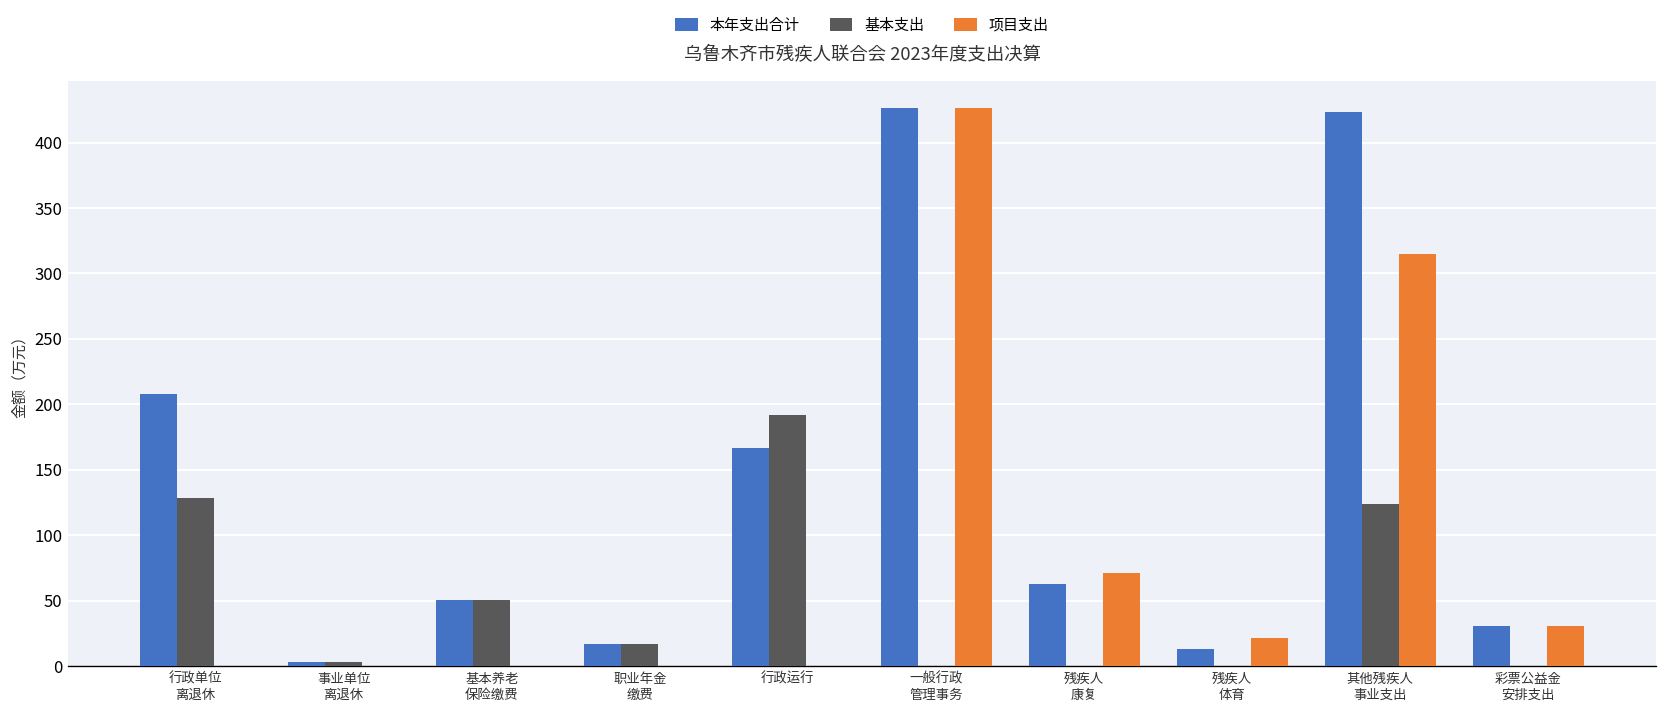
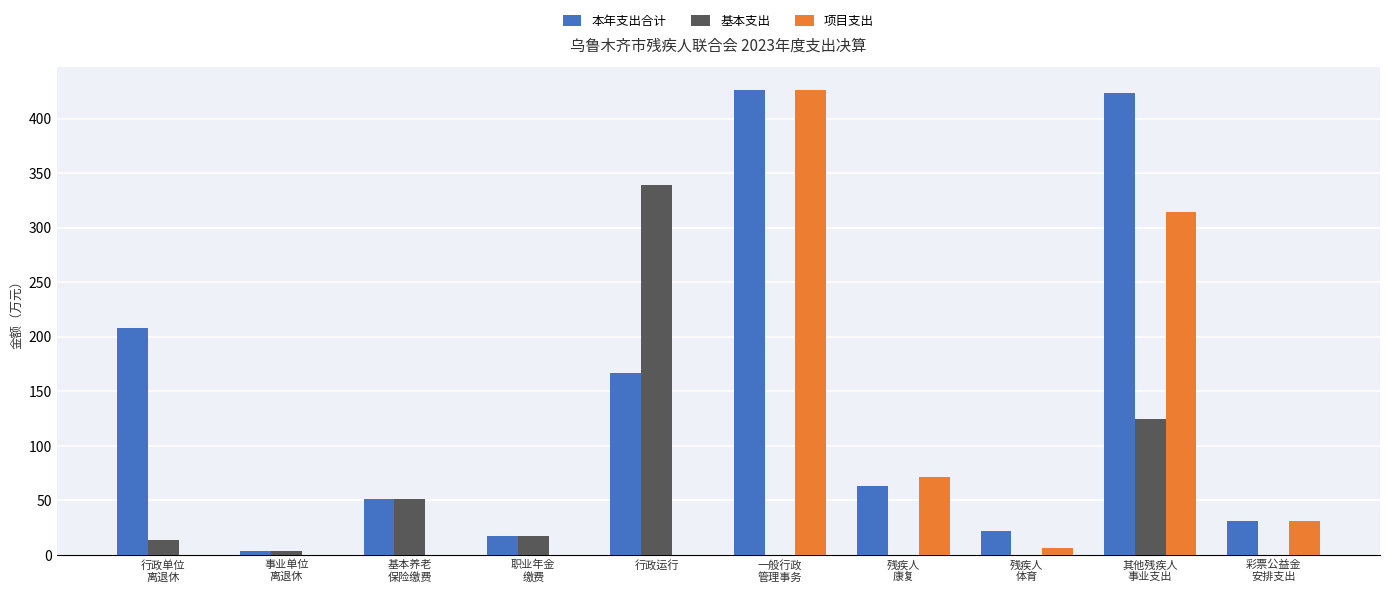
基本支出, 行政单位 离退休: 129 -> 14
基本支出, 行政运行: 192 -> 339
本年支出合计, 残疾人 体育: 13 -> 21
项目支出, 残疾人 体育: 21 -> 7
